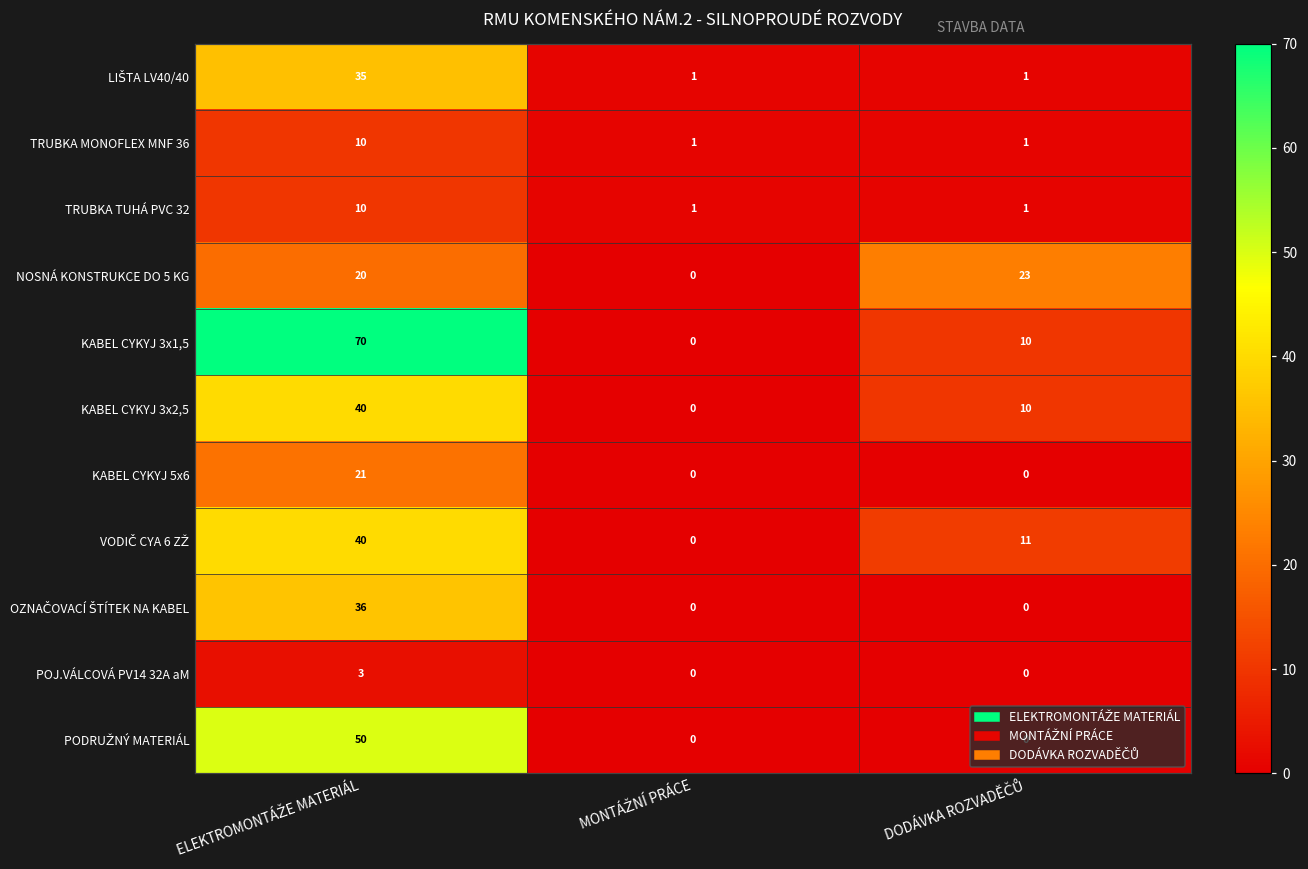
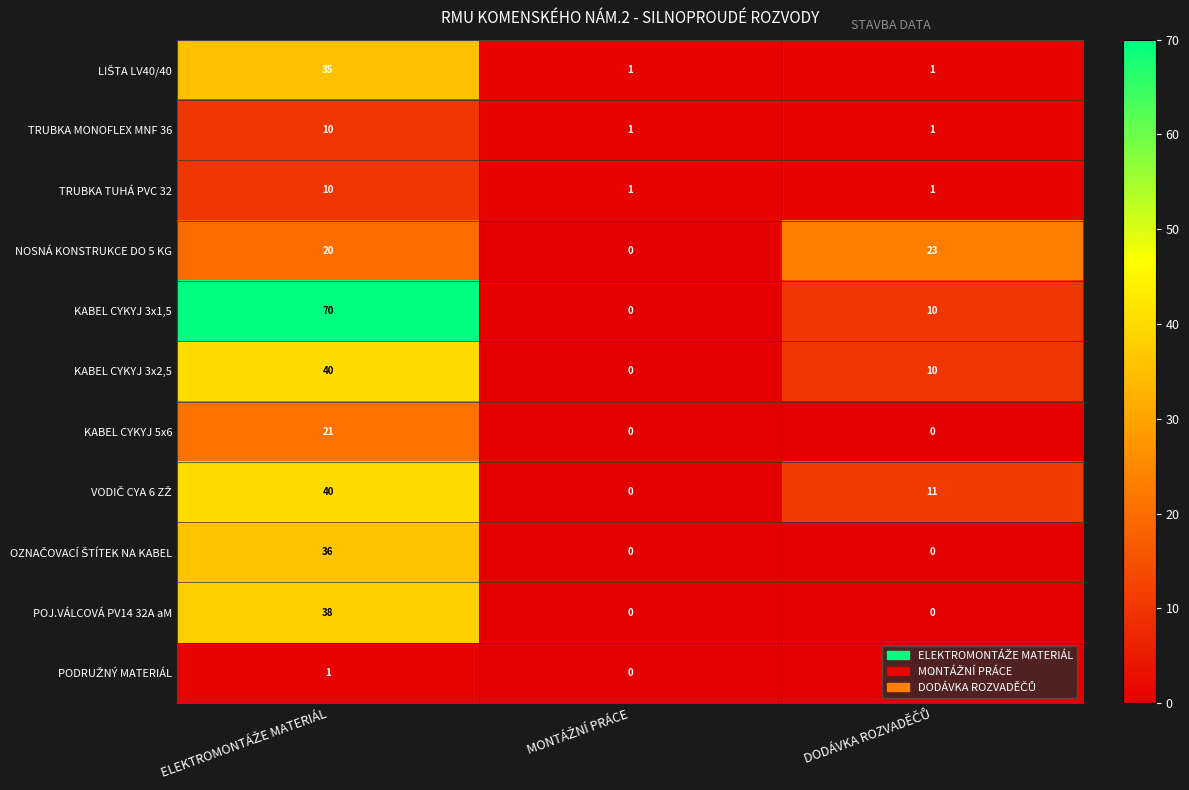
POJ.VÁLCOVÁ PV14 32A aM, ELEKTROMONTÁŽE MATERIÁL: 3 -> 38
PODRUŽNÝ MATERIÁL, ELEKTROMONTÁŽE MATERIÁL: 50 -> 1
